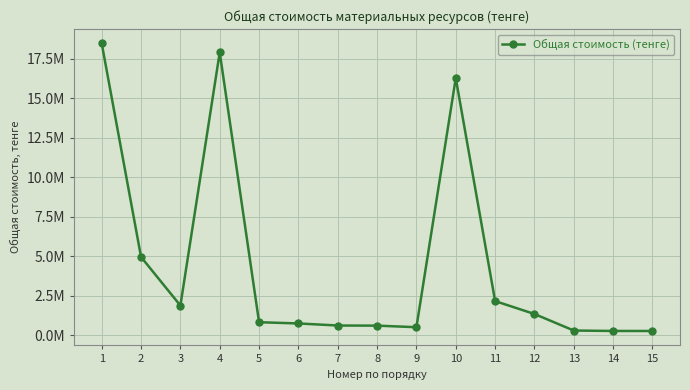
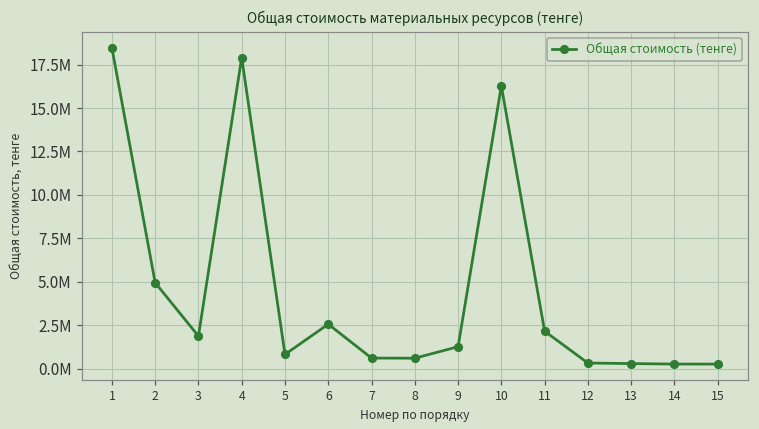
6: 800000 -> 2600000
9: 500000 -> 1300000
12: 1300000 -> 300000
